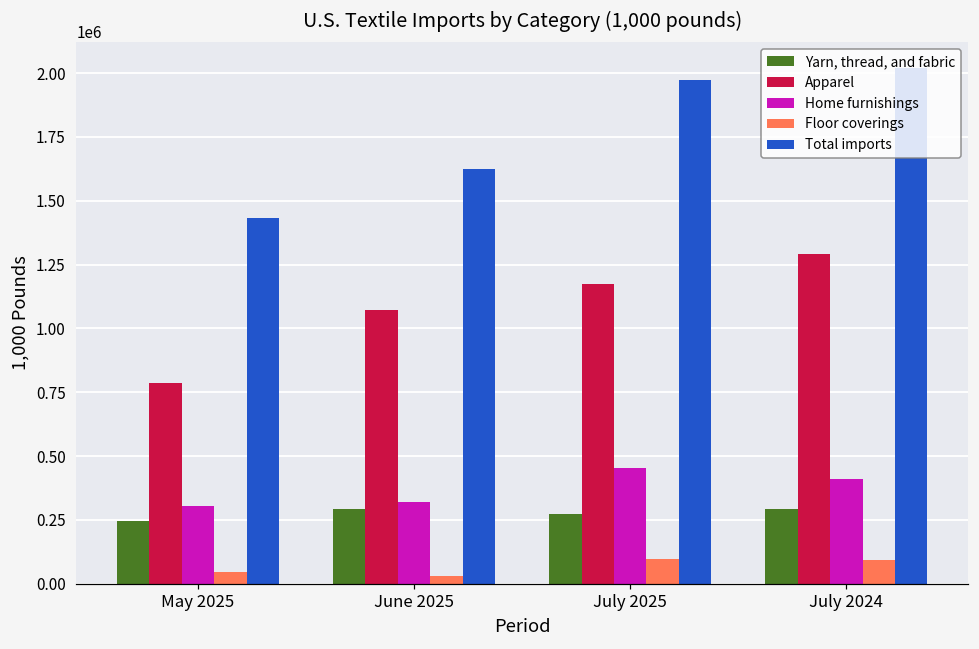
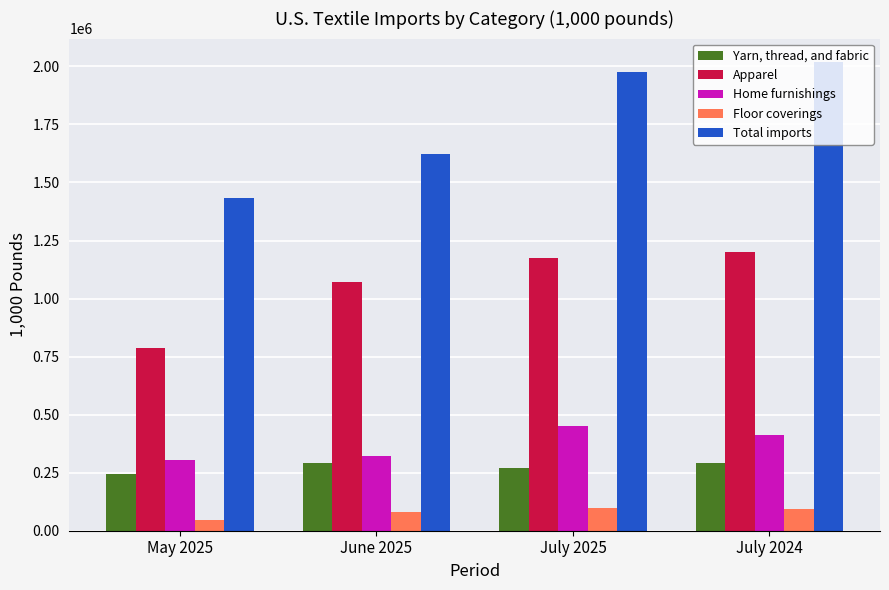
Floor coverings, June 2025: 30000 -> 80000
Apparel, July 2024: 1290000 -> 1200000
